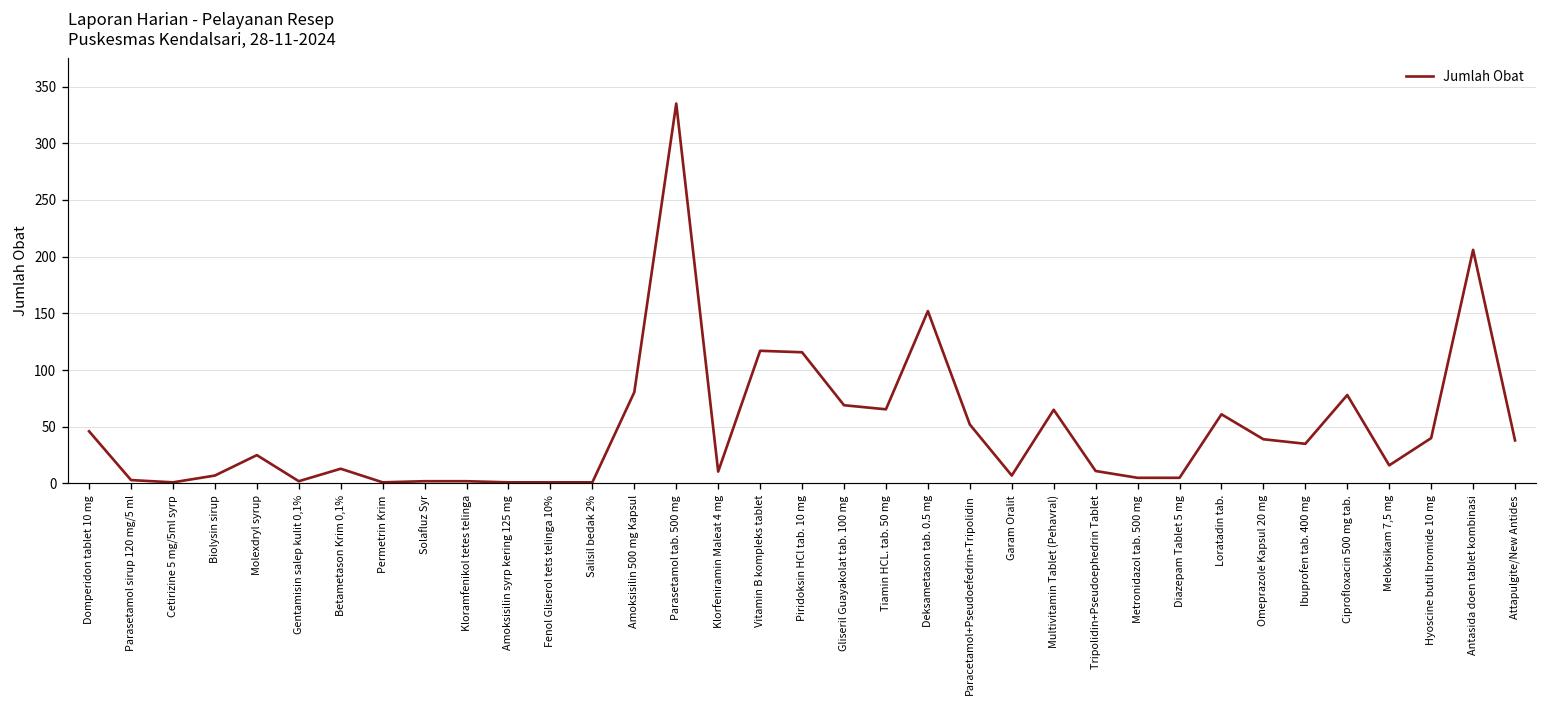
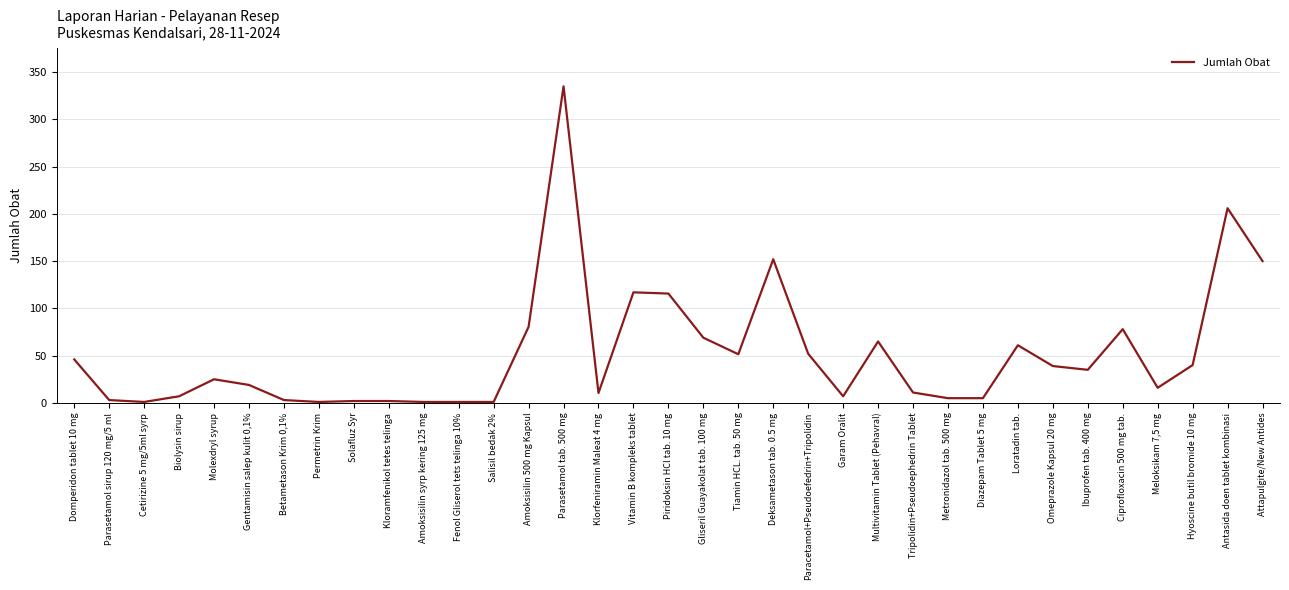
Gentamisin salep kulit 0,1%: 0 -> 20
Betametason Krim 0,1%: 10 -> 0
Tiamin HCL. tab. 50 mg: 70 -> 50
Attapulgite/New Antides: 40 -> 150
